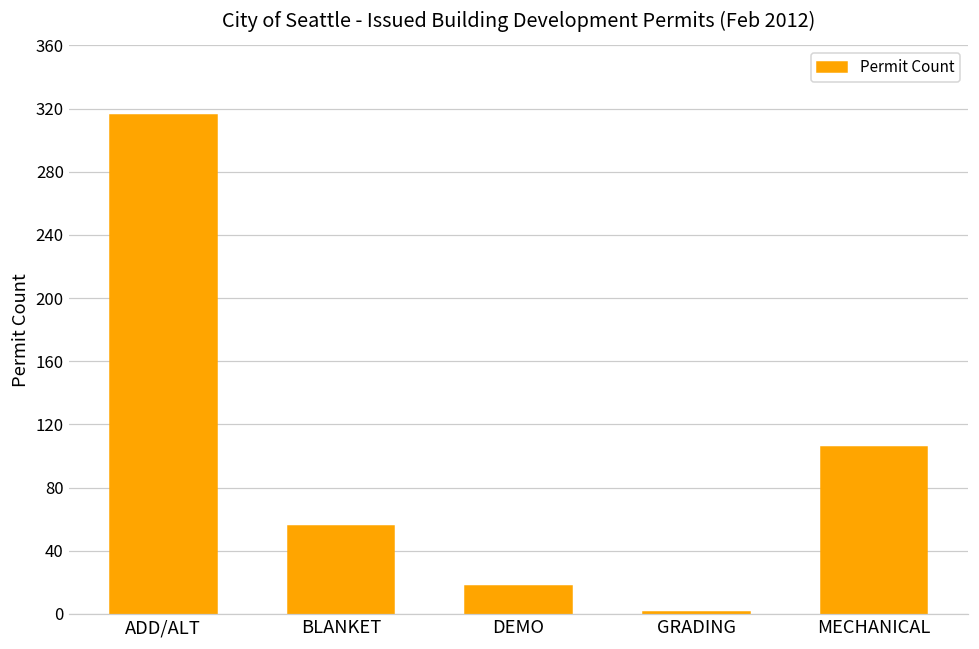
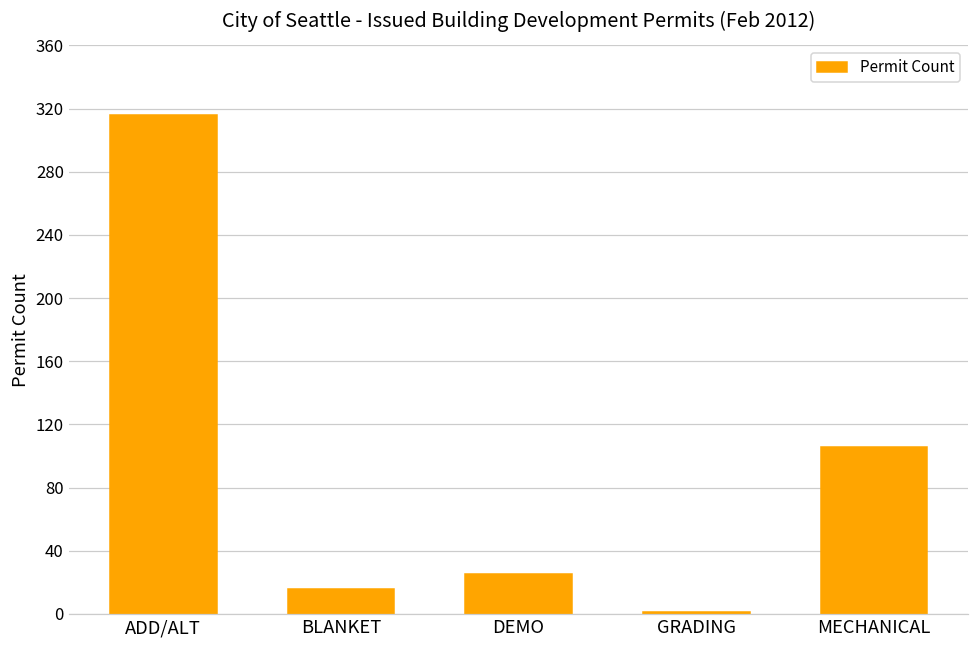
BLANKET: 56 -> 16
DEMO: 18 -> 25
